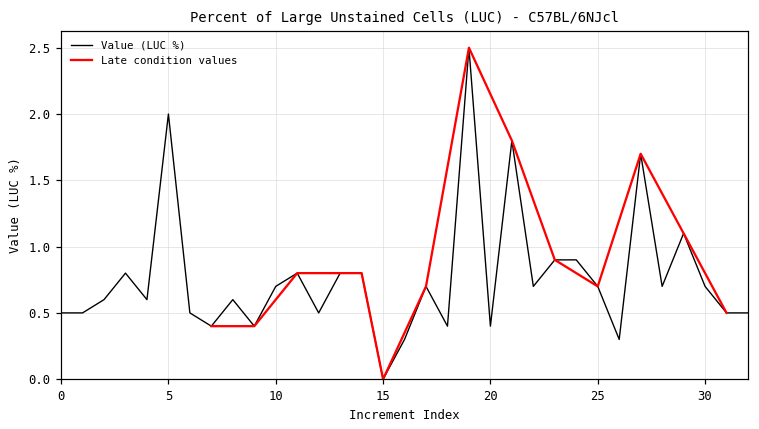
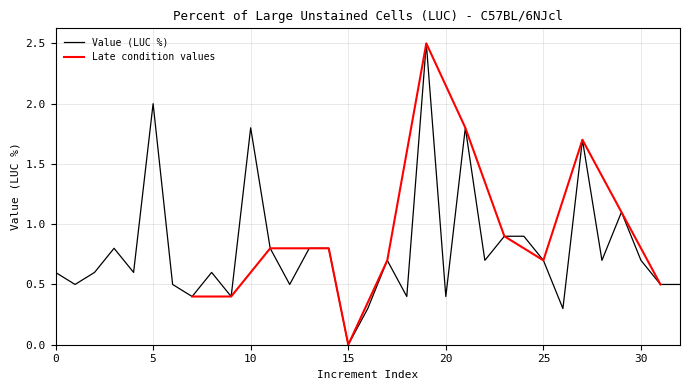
Value (LUC %), 0: 0.5 -> 0.6
Value (LUC %), 10: 0.7 -> 1.8
